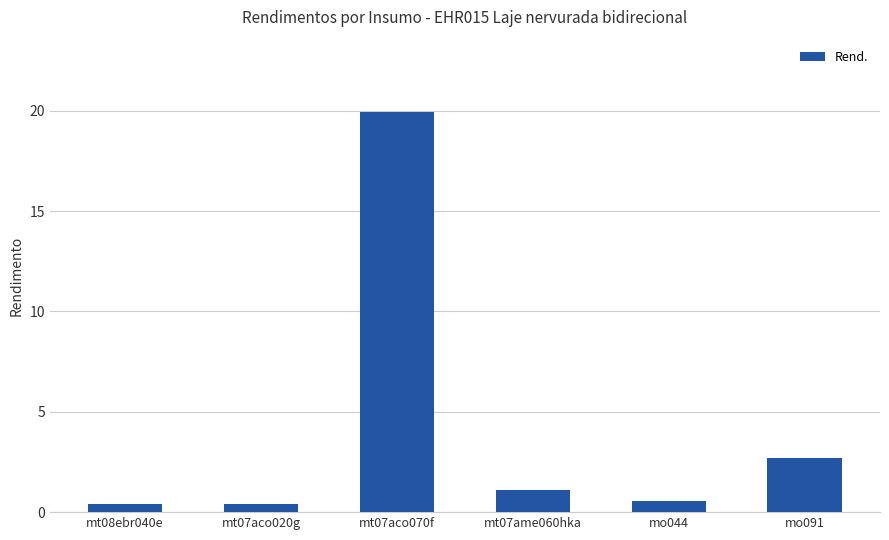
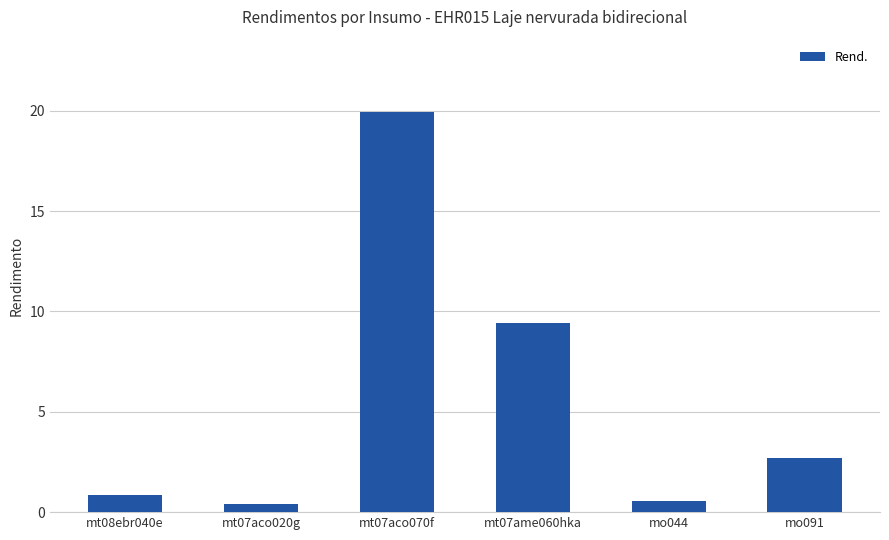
mt08ebr040e: 0.4 -> 0.8
mt07ame060hka: 1.1 -> 9.4
